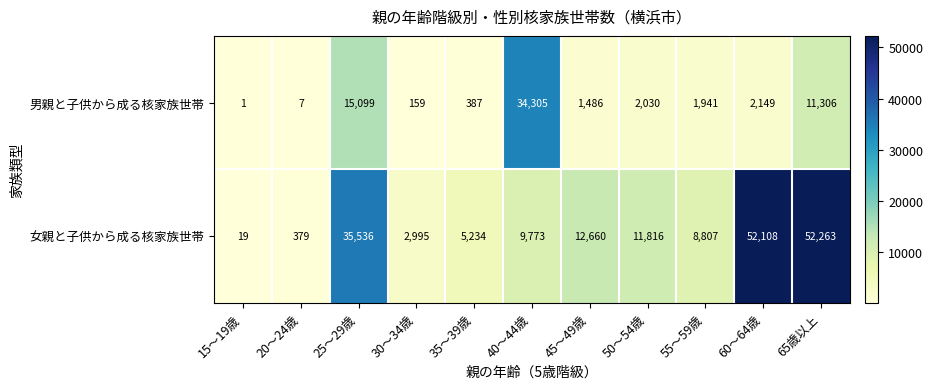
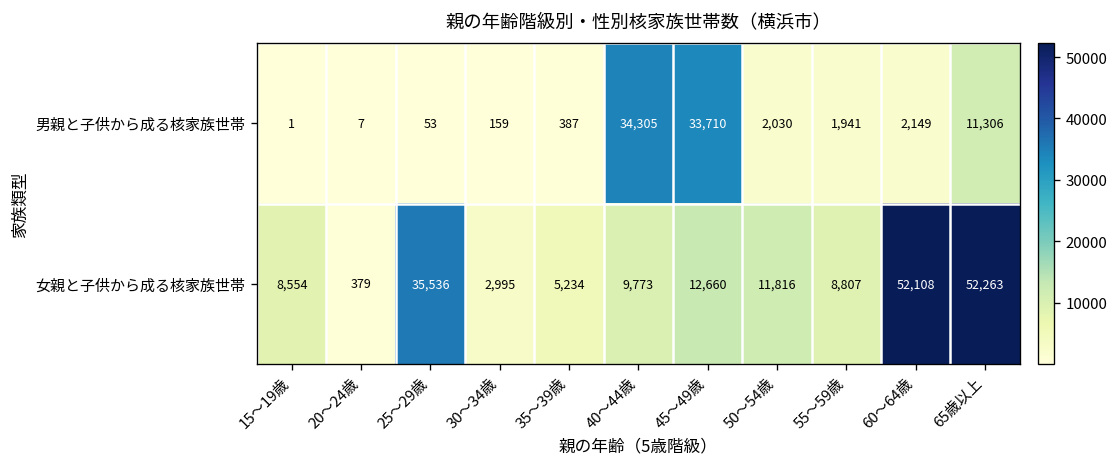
男親と子供から成る核家族世帯, 25～29歳: 15,099 -> 53
男親と子供から成る核家族世帯, 45～49歳: 1,486 -> 33,710
女親と子供から成る核家族世帯, 15～19歳: 19 -> 8,554
